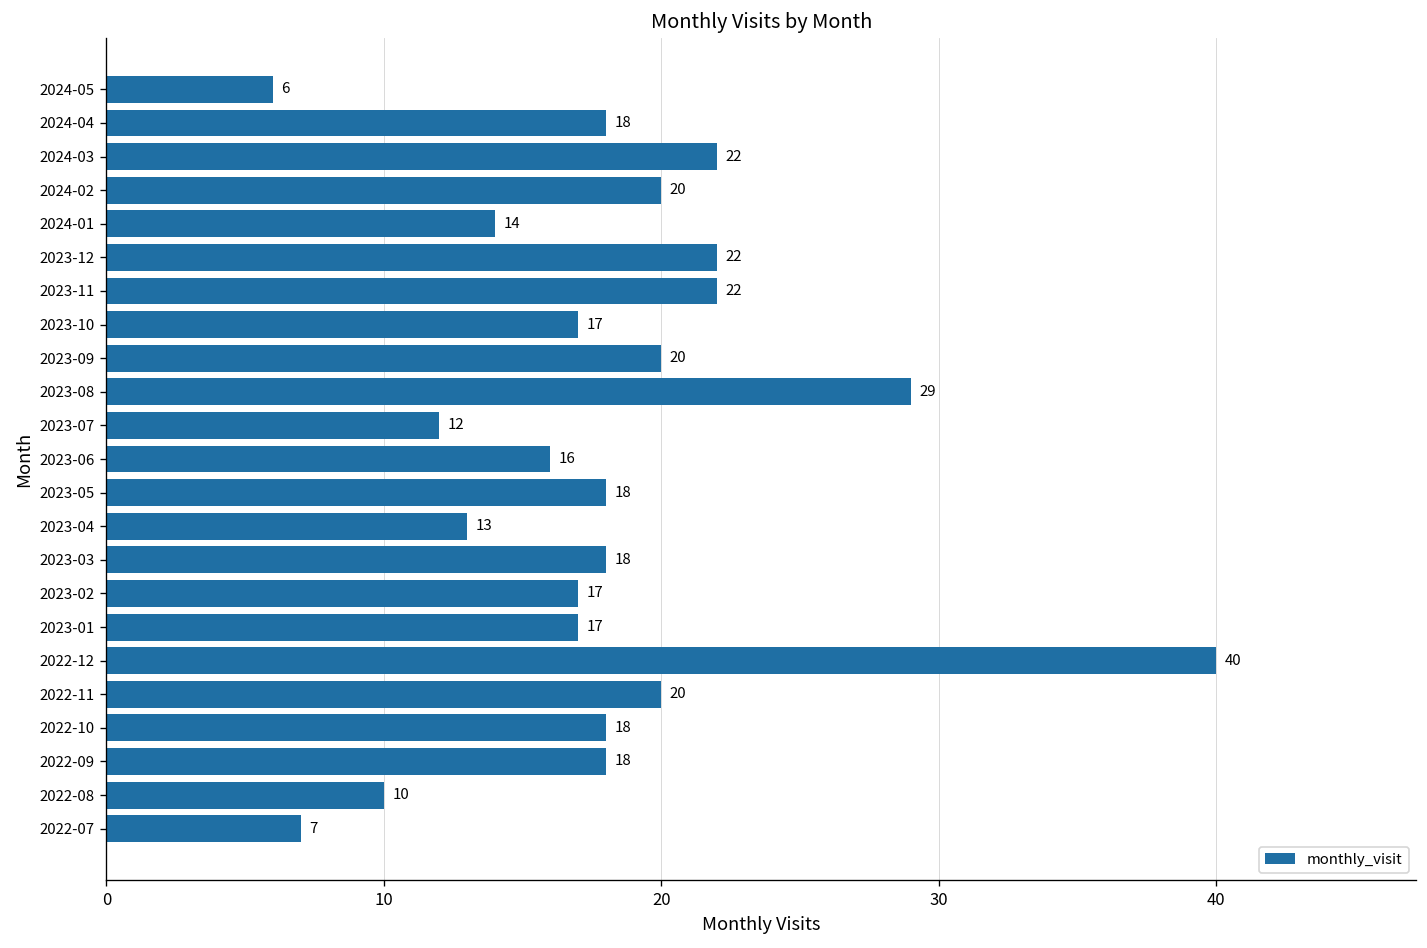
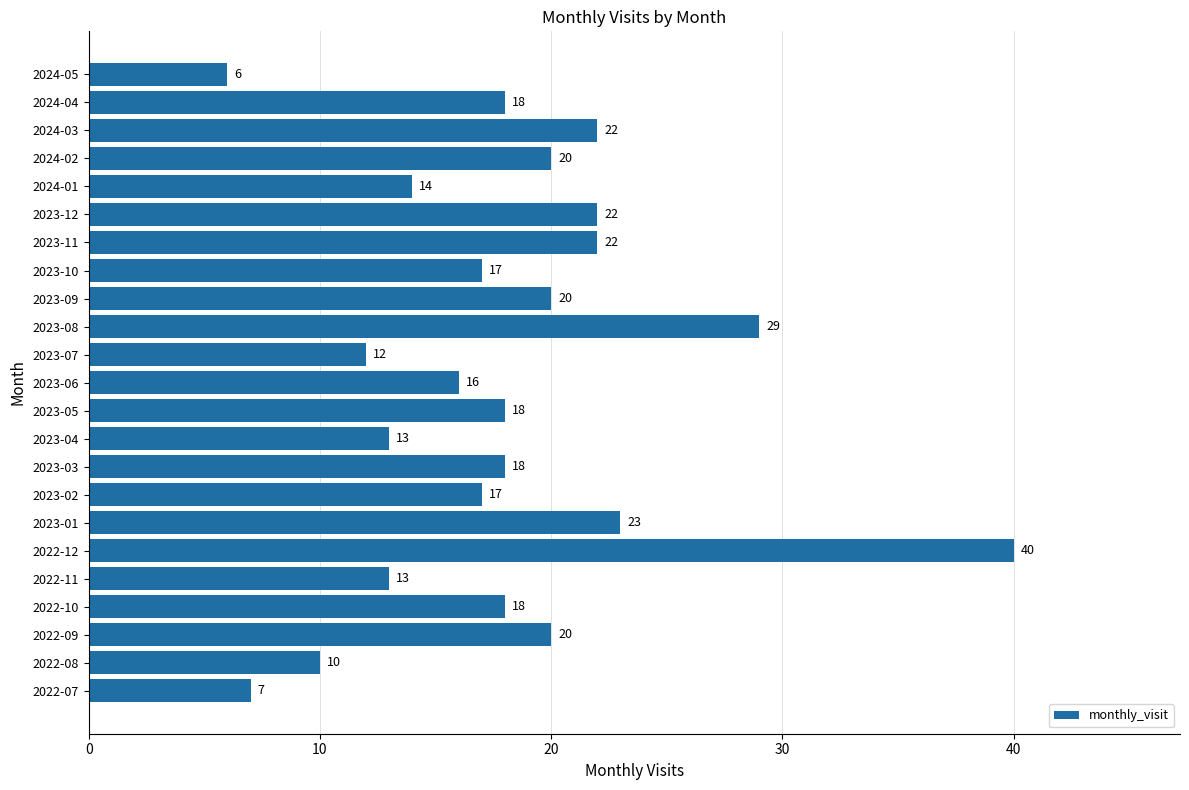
2023-01: 17 -> 23
2022-11: 20 -> 13
2022-09: 18 -> 20
